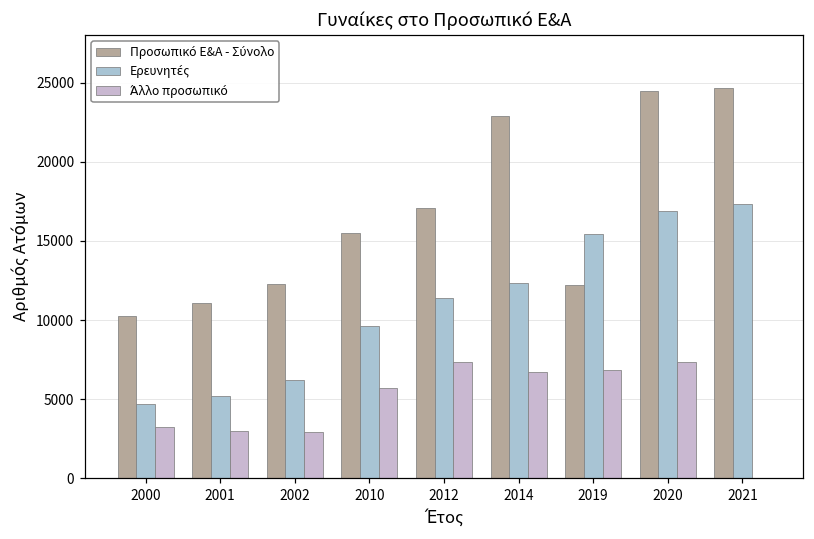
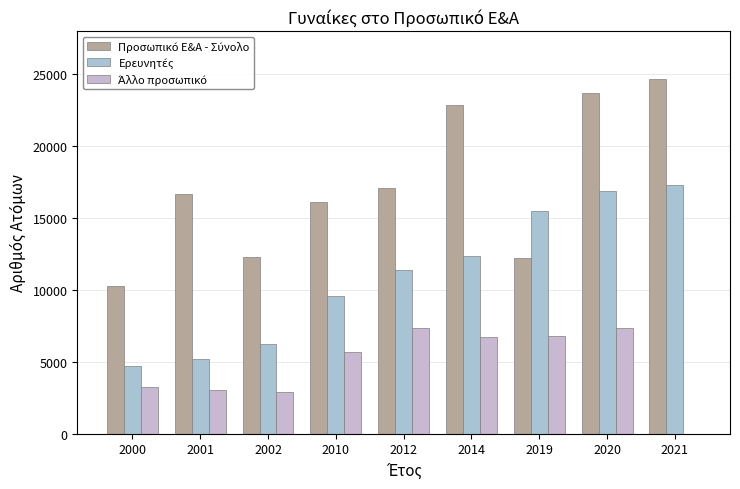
Προσωπικό Ε&Α - Σύνολο, 2001: 11100 -> 16700
Προσωπικό Ε&Α - Σύνολο, 2010: 15500 -> 16100
Προσωπικό Ε&Α - Σύνολο, 2020: 24500 -> 23700
